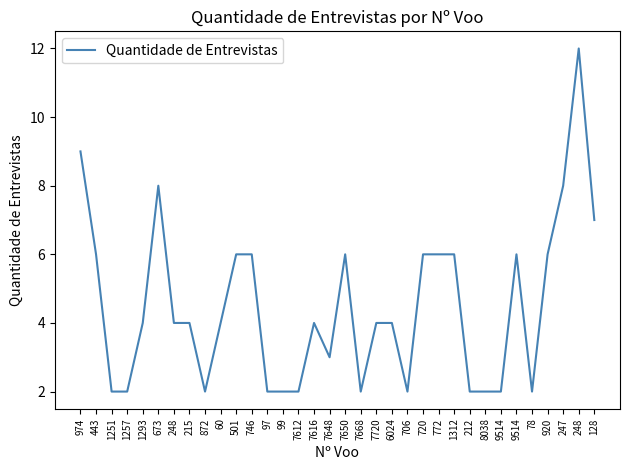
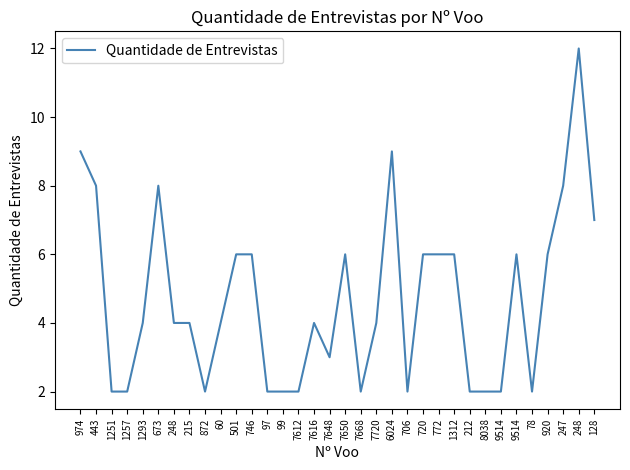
443: 6 -> 8
6024: 4 -> 9
